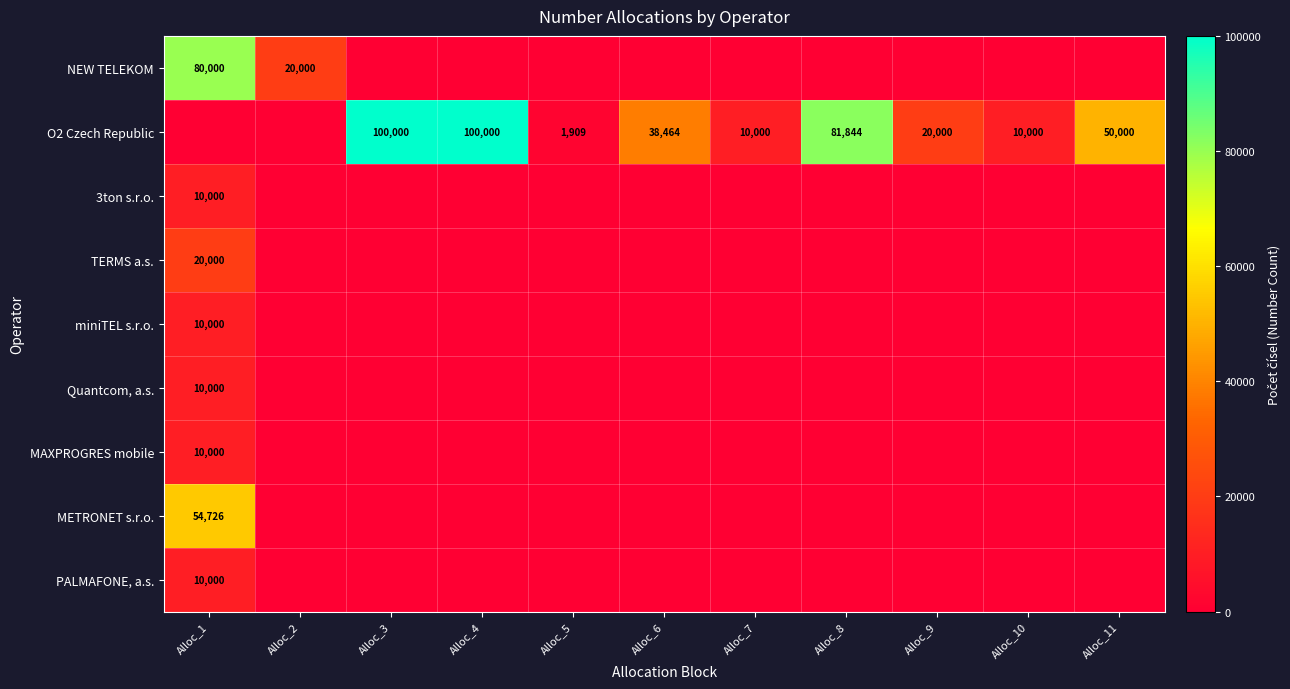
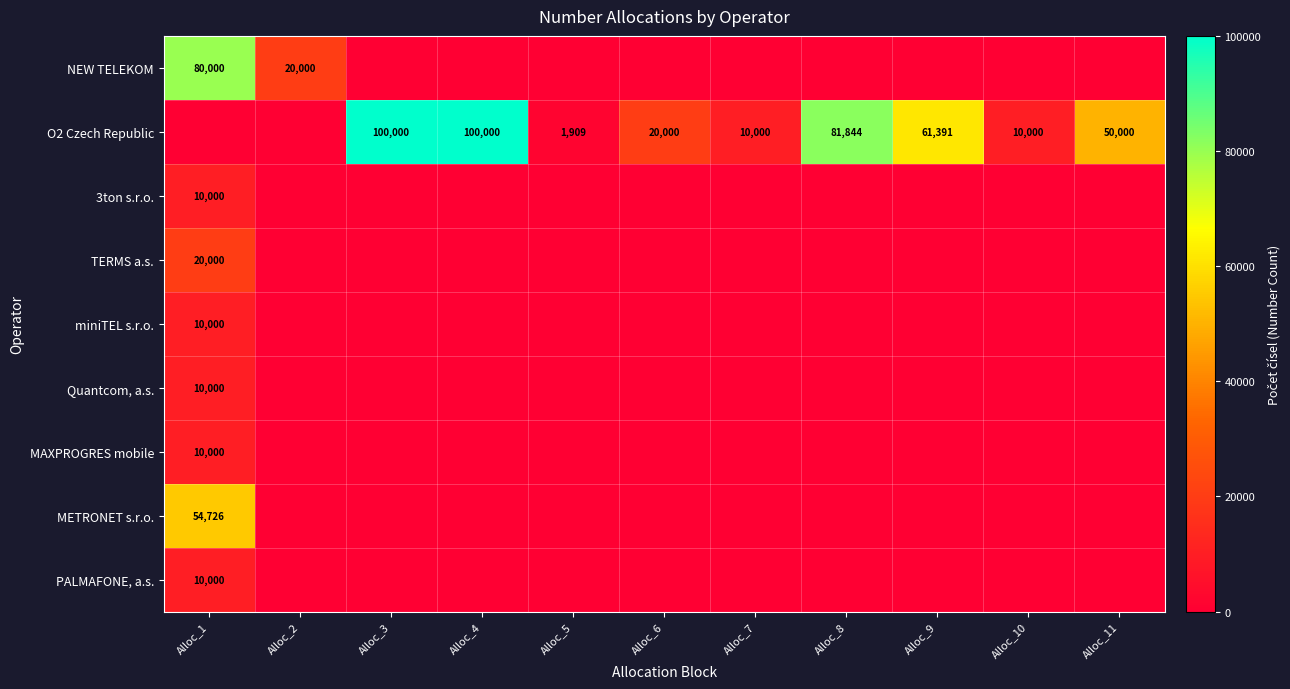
O2 Czech Republic, Alloc_6: 38,464 -> 20,000
O2 Czech Republic, Alloc_9: 20,000 -> 61,391
